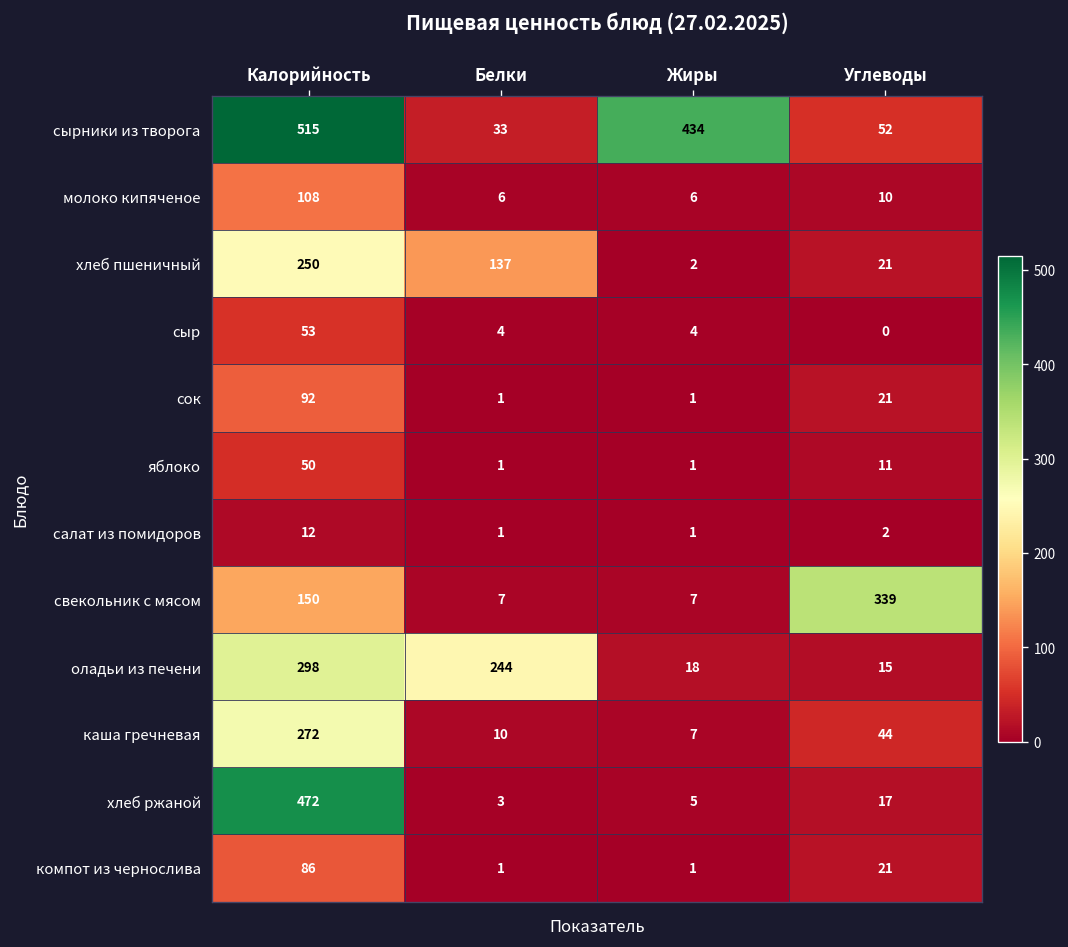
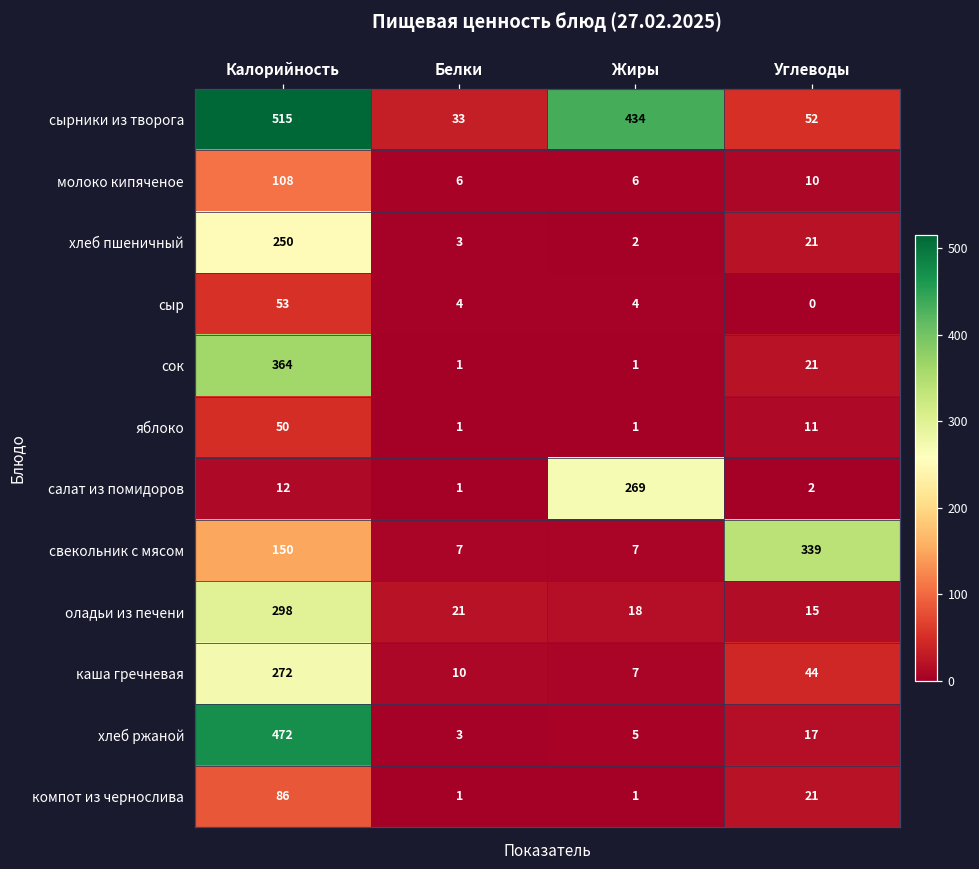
хлеб пшеничный, Белки: 137 -> 3
сок, Калорийность: 92 -> 364
салат из помидоров, Жиры: 1 -> 269
оладьи из печени, Белки: 244 -> 21
